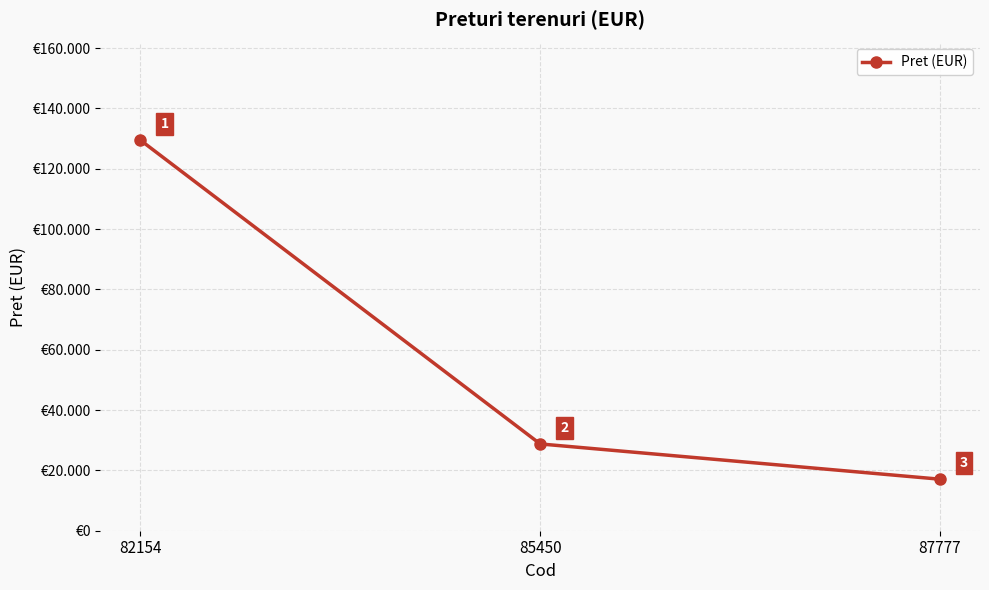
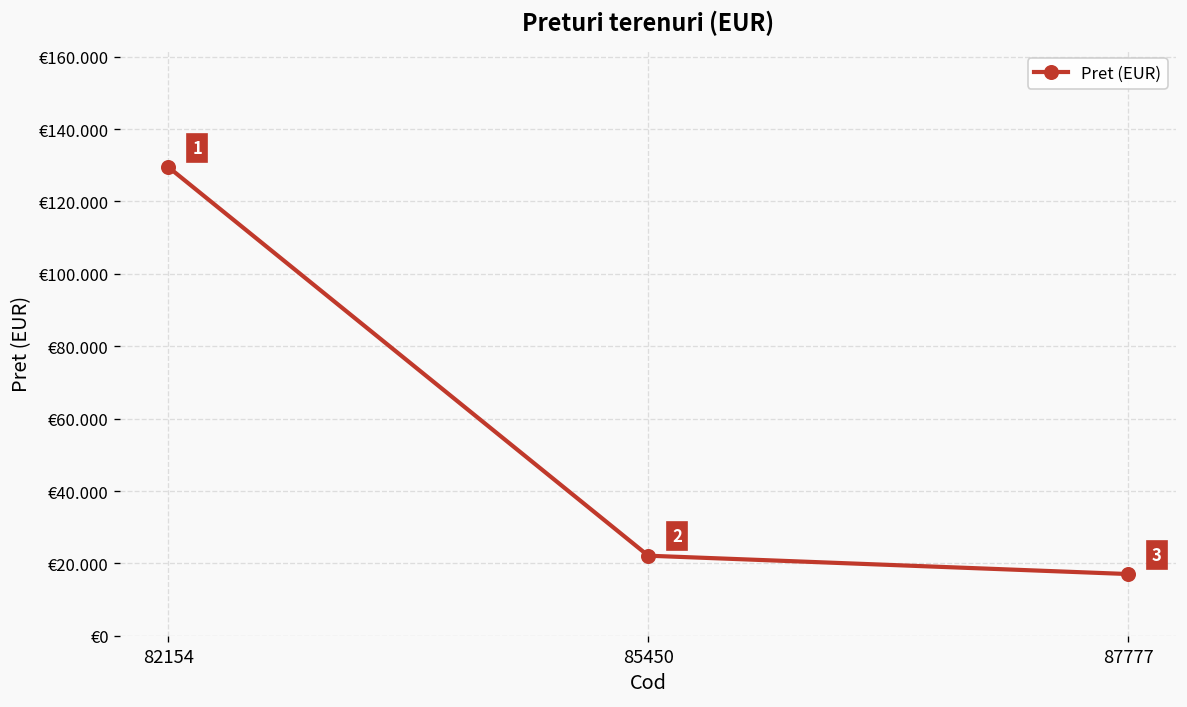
85450: €29 -> €22
